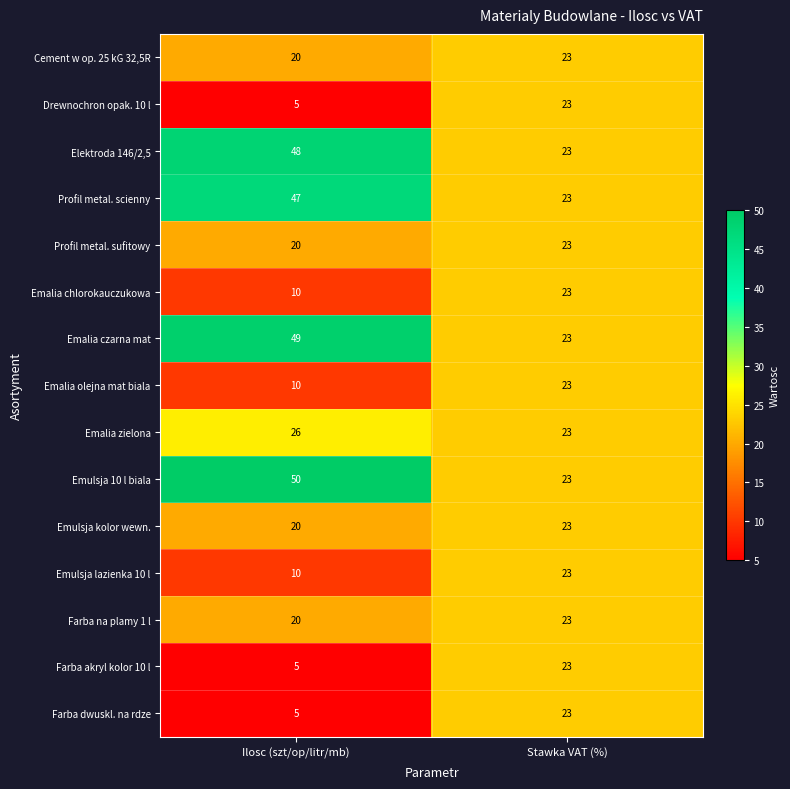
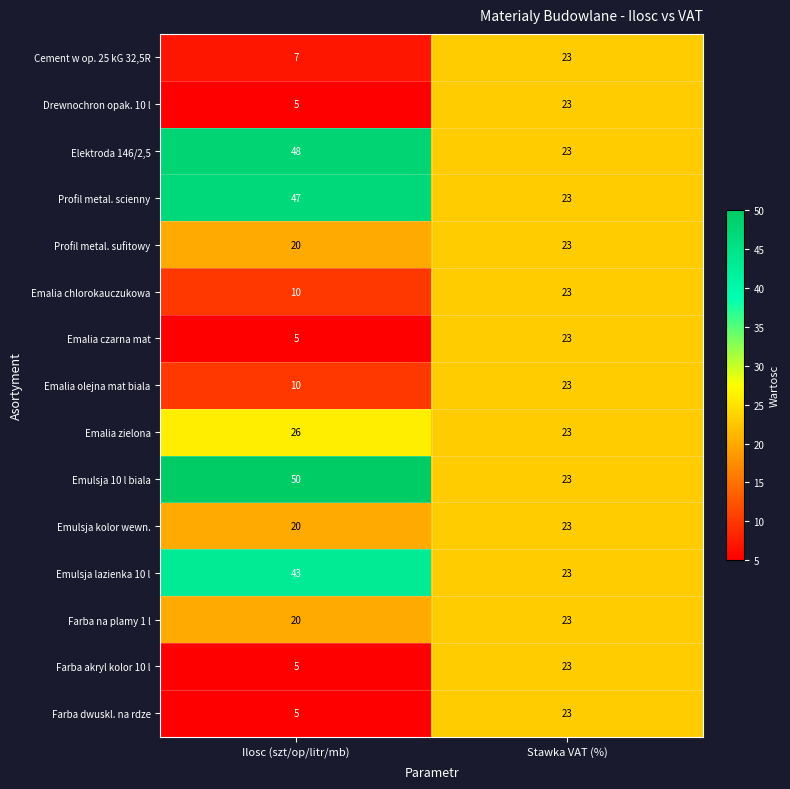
Cement w op. 25 kG 32,5R, Ilosc (szt/op/litr/mb): 20 -> 7
Emalia czarna mat, Ilosc (szt/op/litr/mb): 49 -> 5
Emulsja lazienka 10 l, Ilosc (szt/op/litr/mb): 10 -> 43
